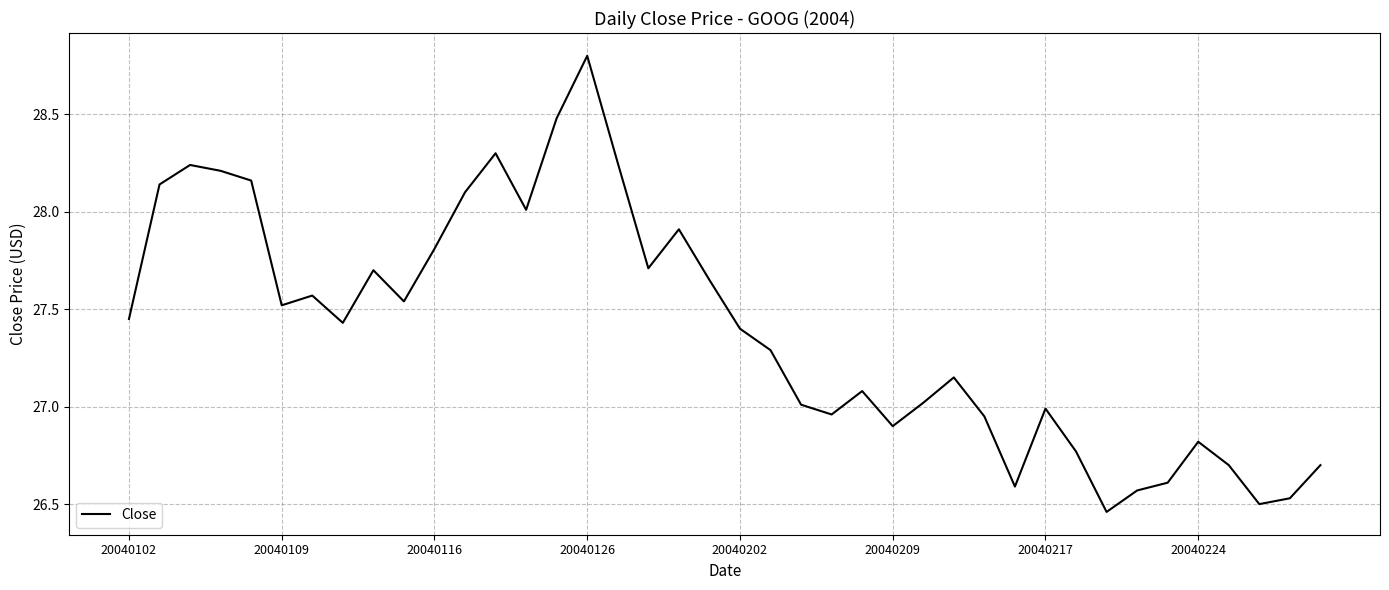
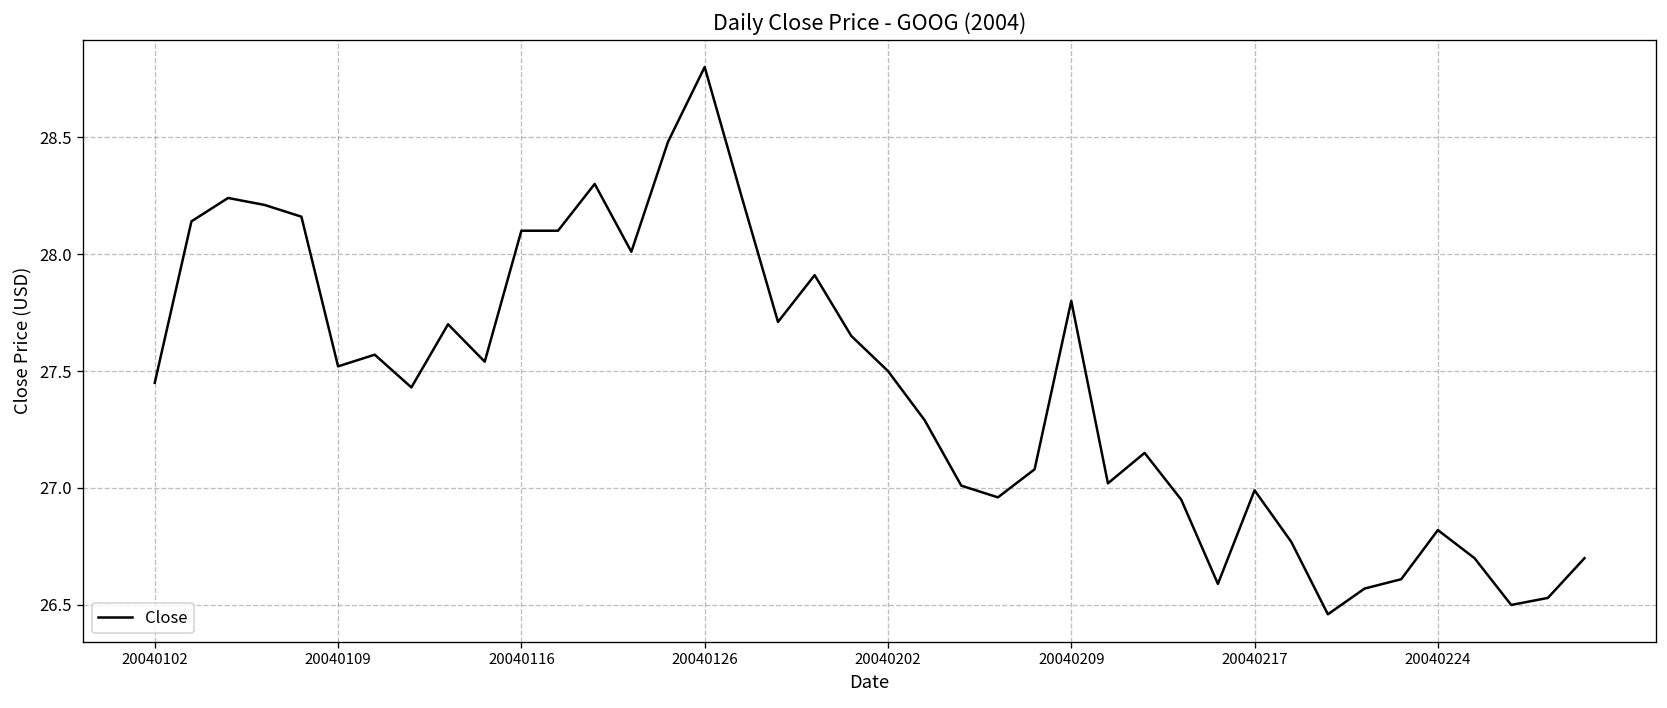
20040116: 27.81 -> 28.10
20040202: 27.4 -> 27.5
20040209: 26.9 -> 27.8
